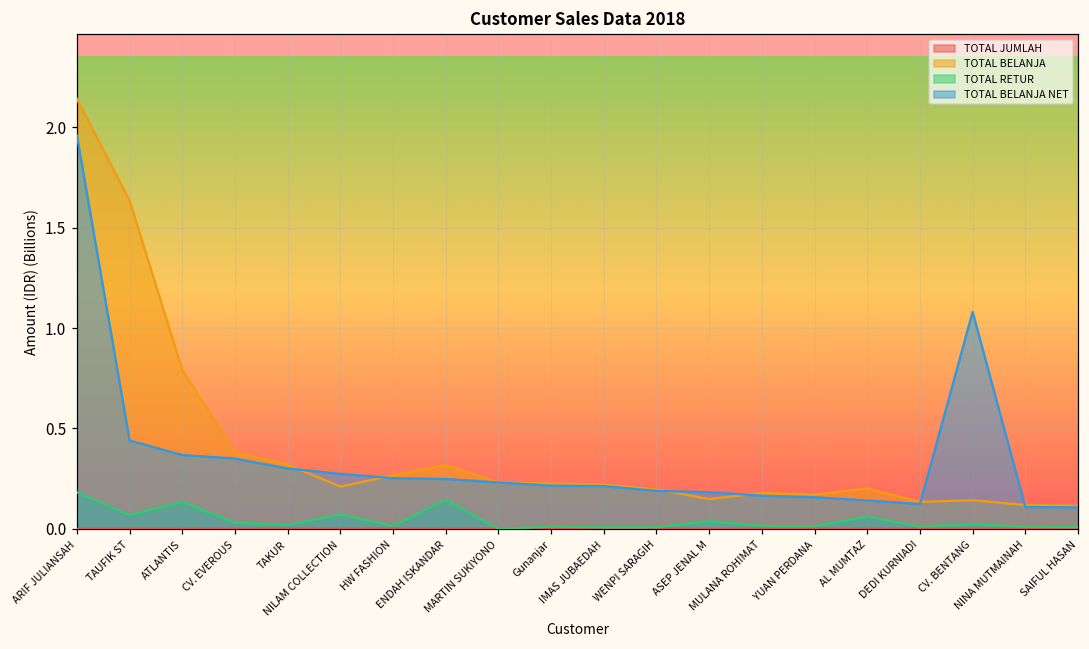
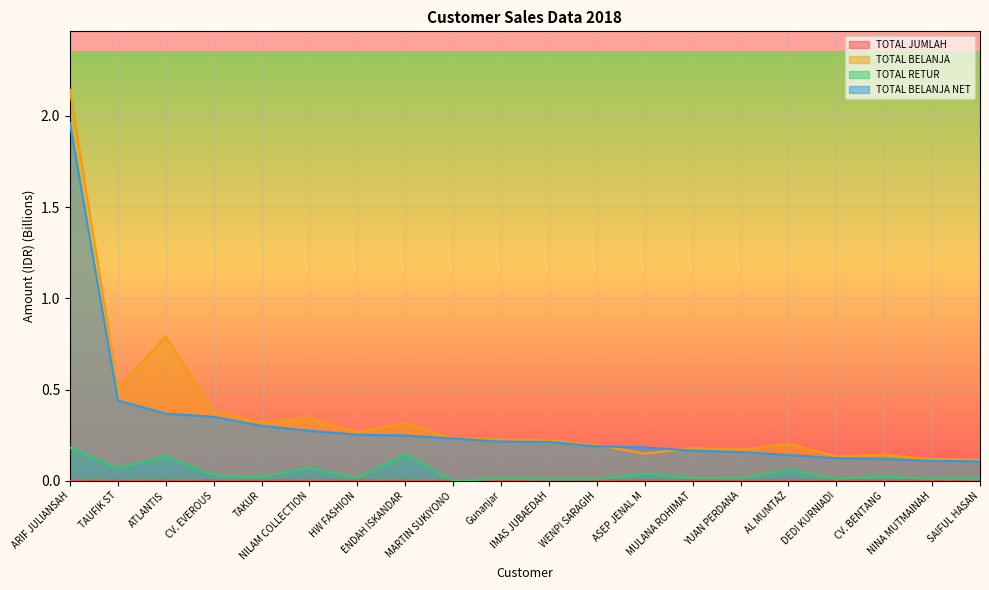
TOTAL BELANJA, TAUFIK ST: 1.63 -> 0.51
TOTAL BELANJA, NILAM COLLECTION: 0.21 -> 0.34
TOTAL BELANJA NET, CV. BENTANG: 1.08 -> 0.12
